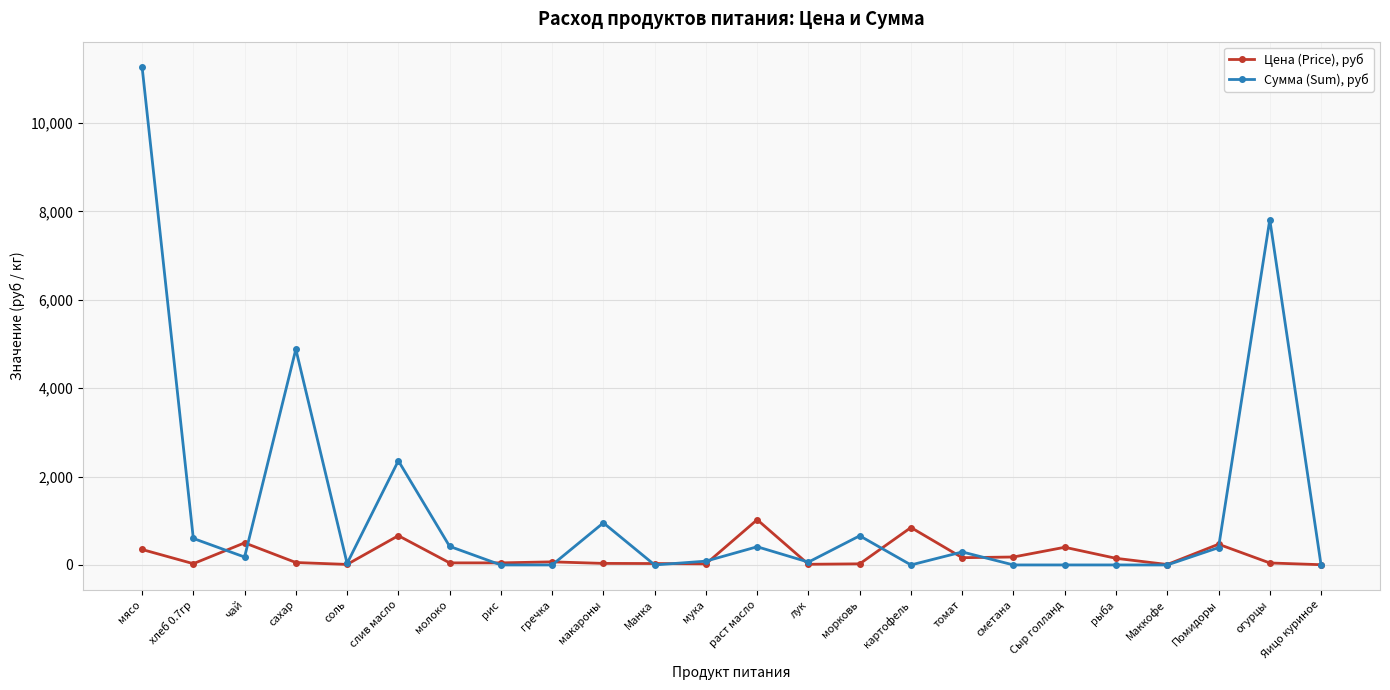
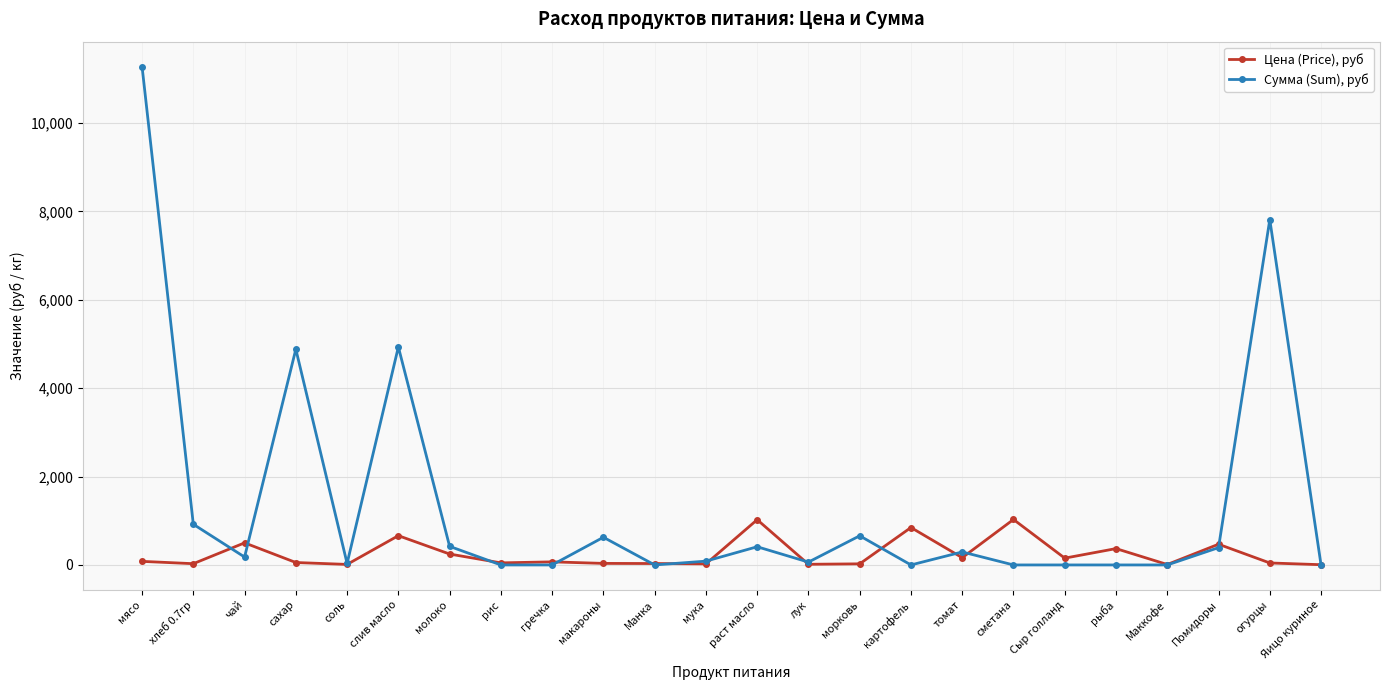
Цена (Price), руб, мясо: 400 -> 100
Сумма (Sum), руб, хлеб 0.7гр: 600 -> 900
Сумма (Sum), руб, слив масло: 2,400 -> 4,900
Цена (Price), руб, молоко: 0 -> 200
Сумма (Sum), руб, макароны: 1,000 -> 600
Цена (Price), руб, сметана: 200 -> 1,000
Цена (Price), руб, Сыр голланд: 400 -> 200
Цена (Price), руб, рыба: 200 -> 400
